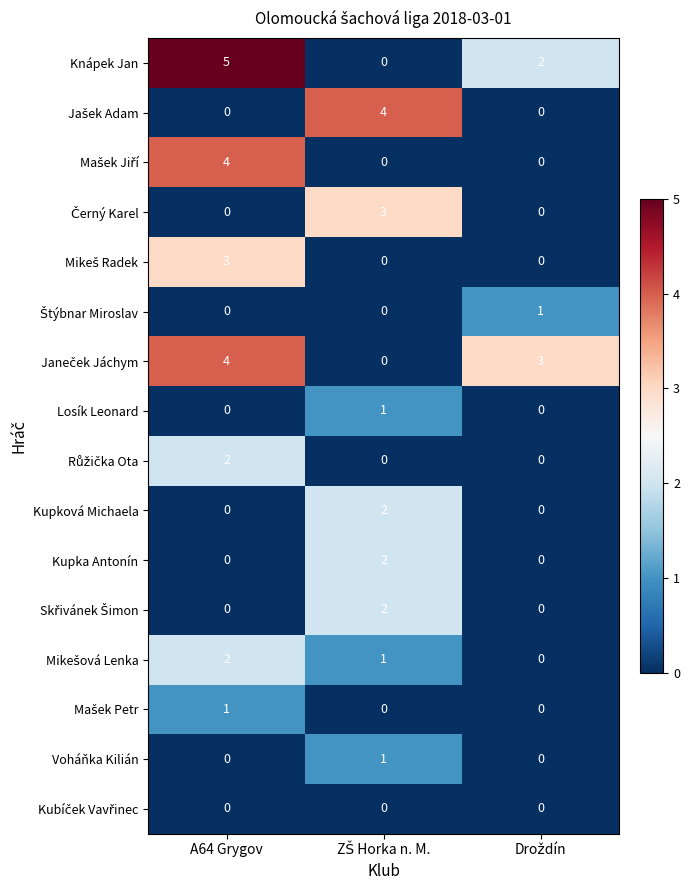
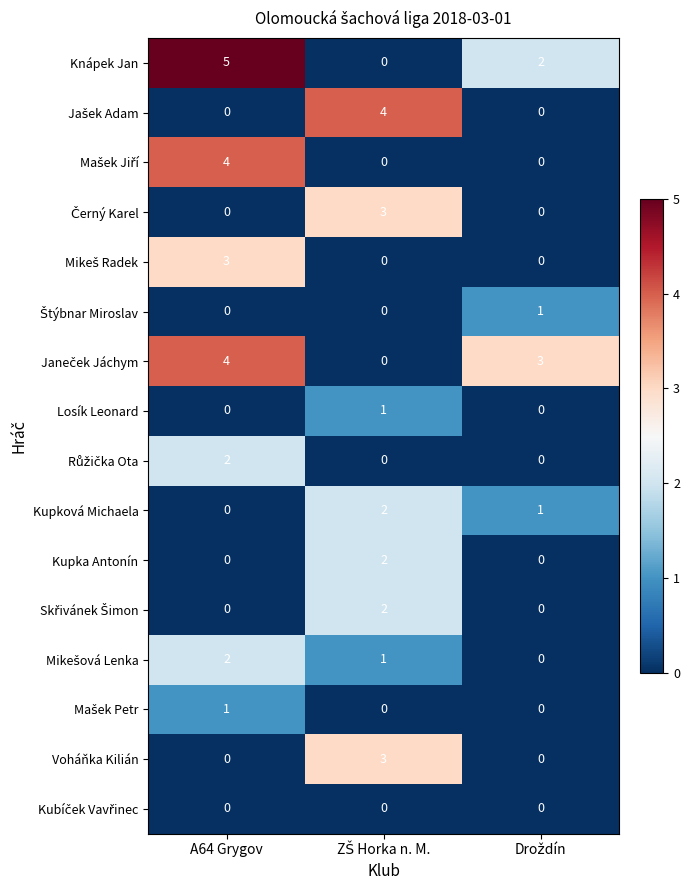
Kupková Michaela, Droždín: 0 -> 1
Voháňka Kilián, ZŠ Horka n. M.: 1 -> 3
